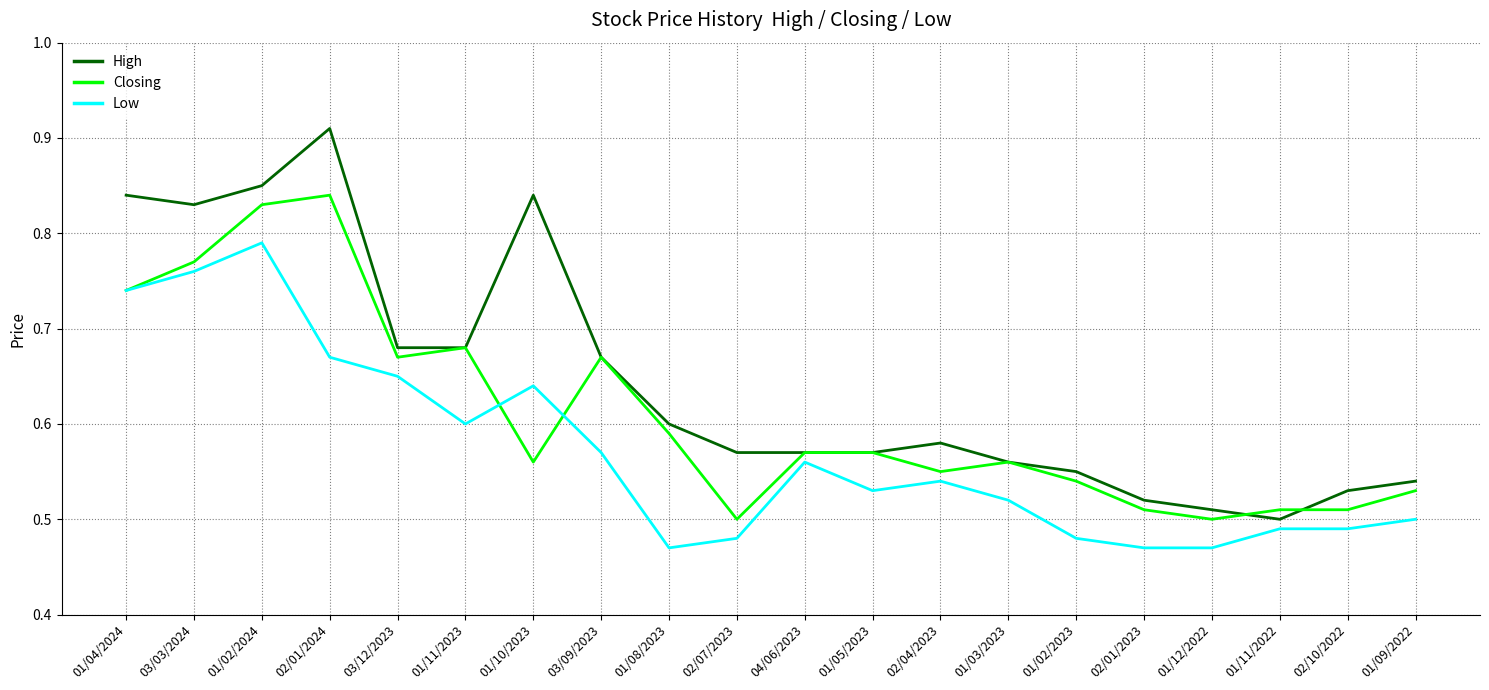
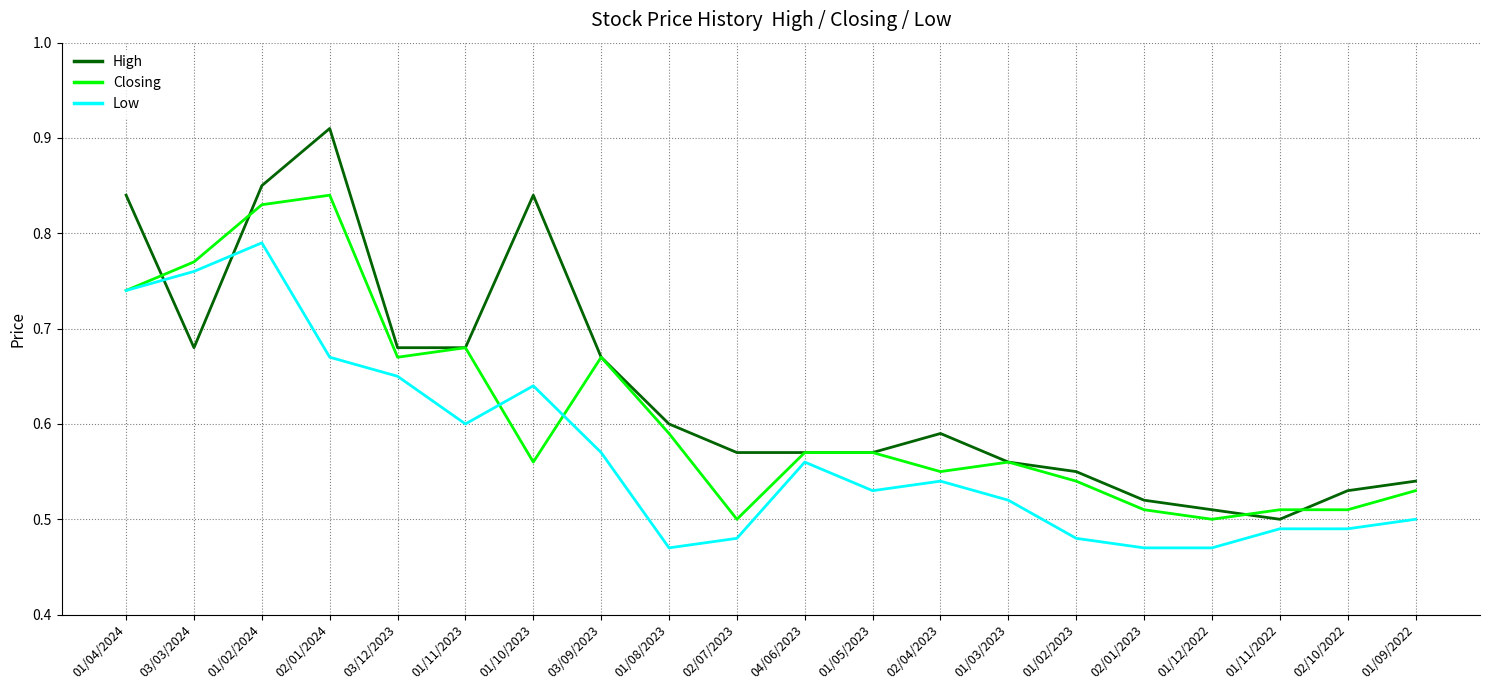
High, 03/03/2024: 0.83 -> 0.68
High, 02/04/2023: 0.58 -> 0.59
